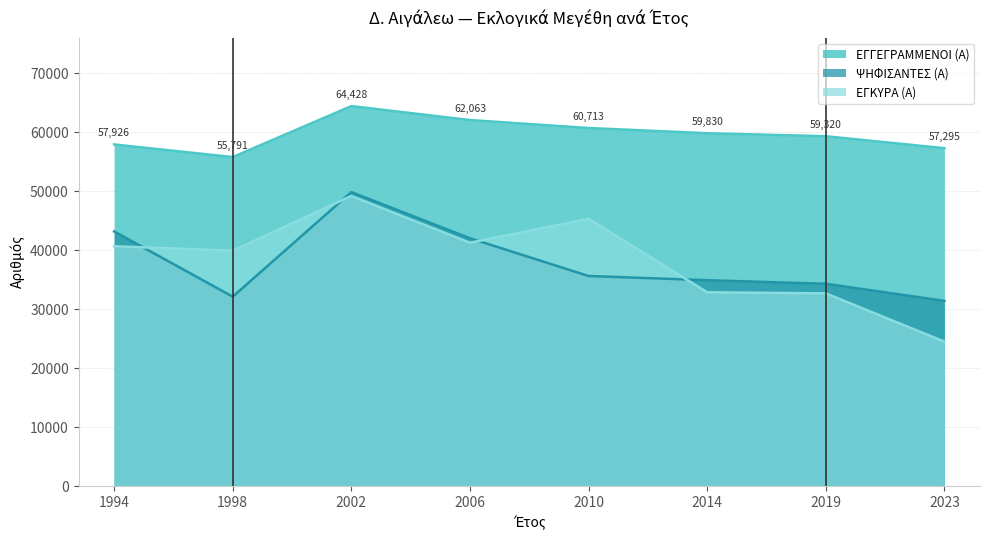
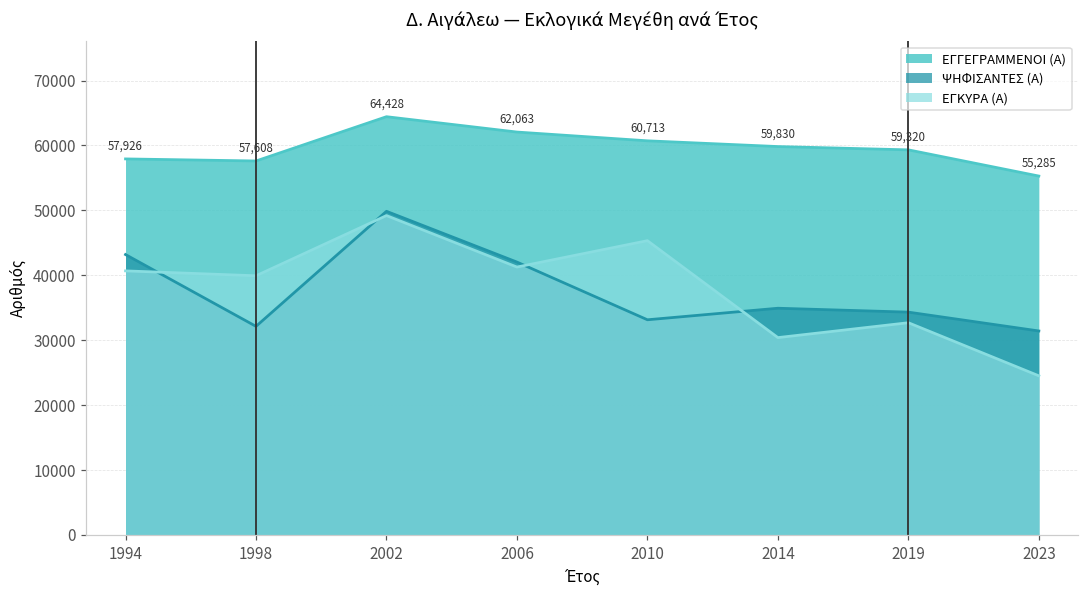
ΕΓΓΕΓΡΑΜΜΕΝΟΙ (Α), 1998: 55,791 -> 57,608
ΨΗΦΙΣΑΝΤΕΣ (Α), 2010: 36000 -> 33000
ΕΓΚΥΡΑ (Α), 2014: 33000 -> 30000
ΕΓΓΕΓΡΑΜΜΕΝΟΙ (Α), 2023: 57,295 -> 55,285
